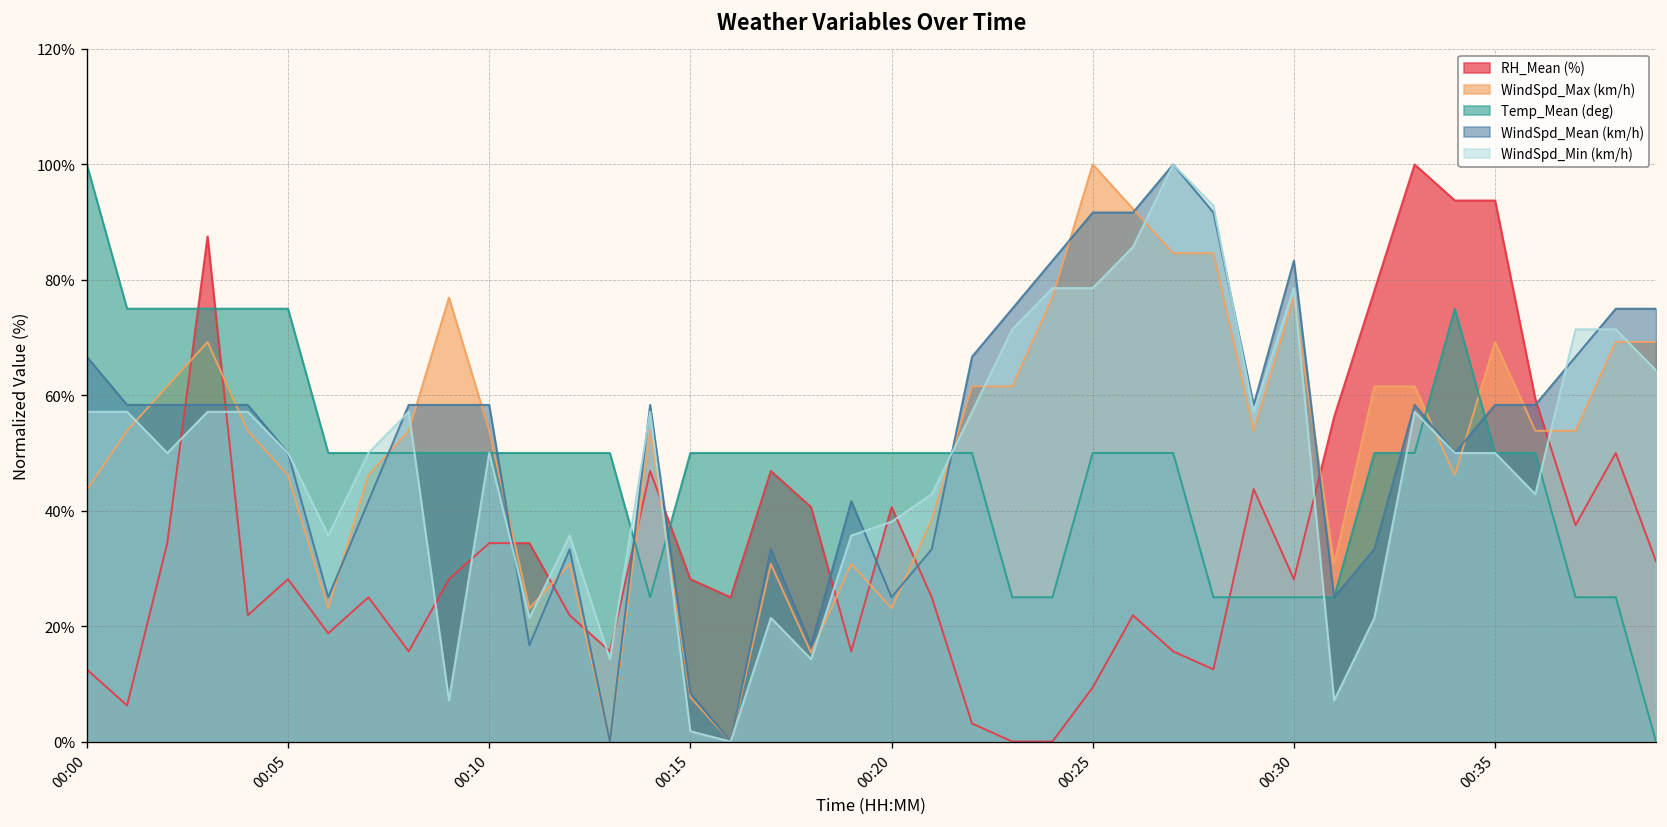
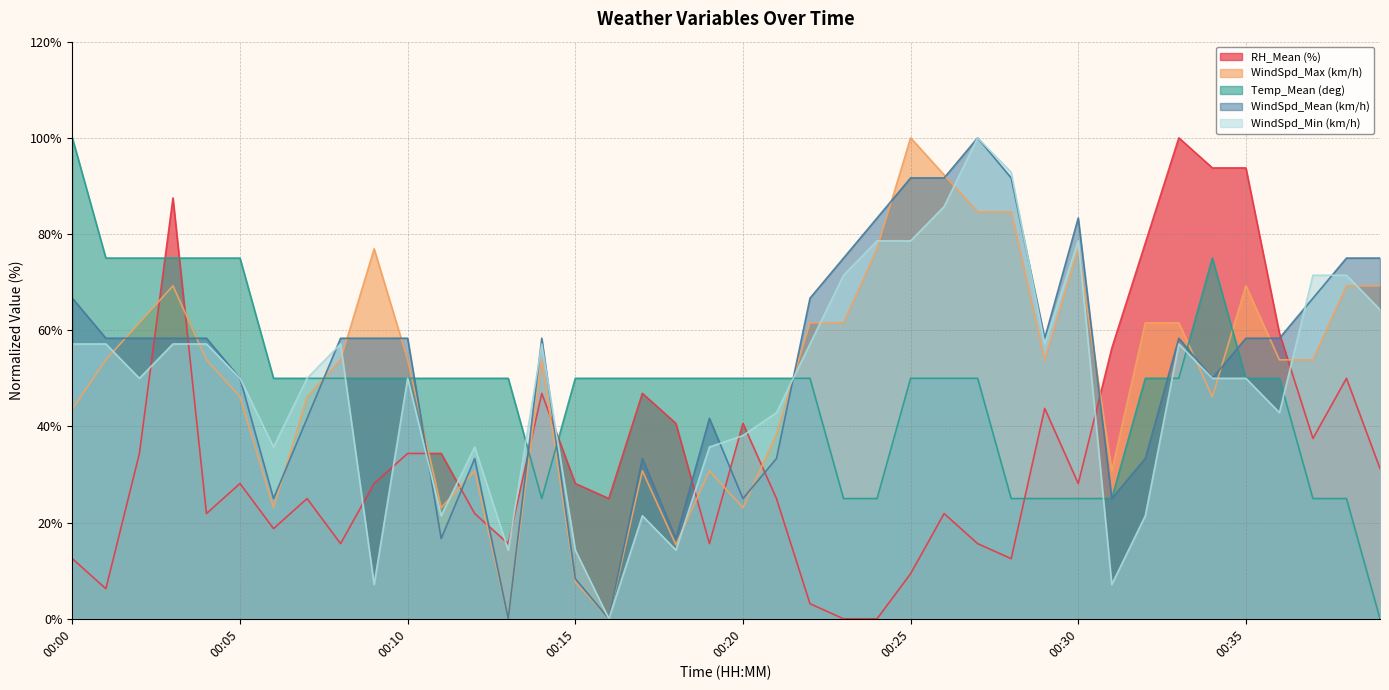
WindSpd_Min (km/h), 00:15: 2% -> 14%
